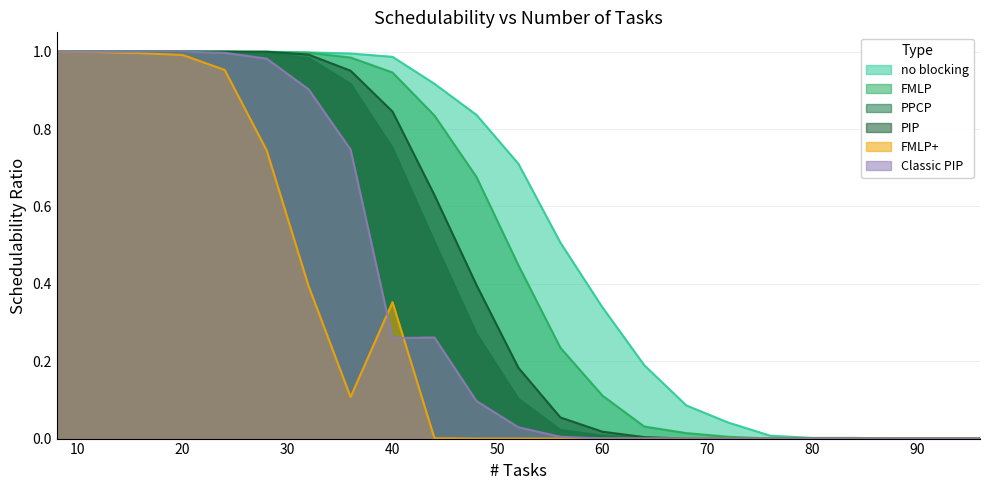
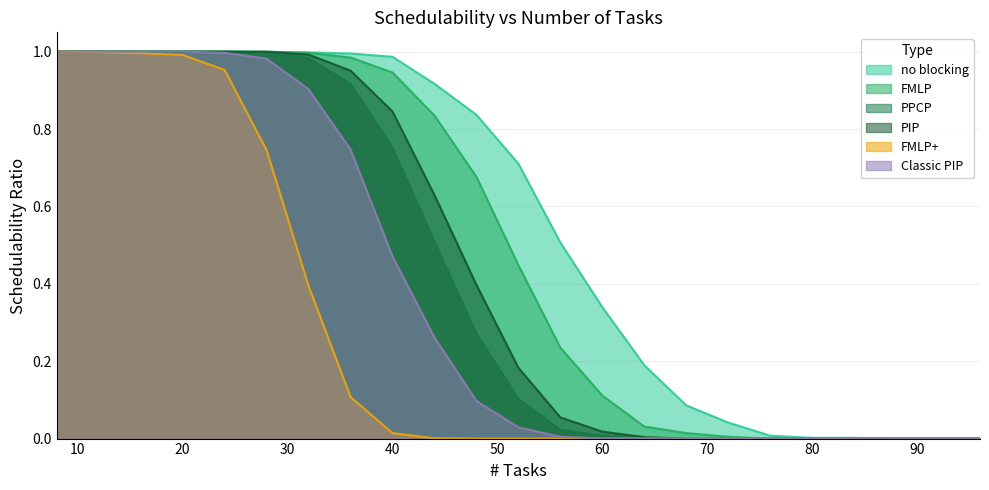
FMLP+, 40: 0.35 -> 0.01
Classic PIP, 40: 0.26 -> 0.47
